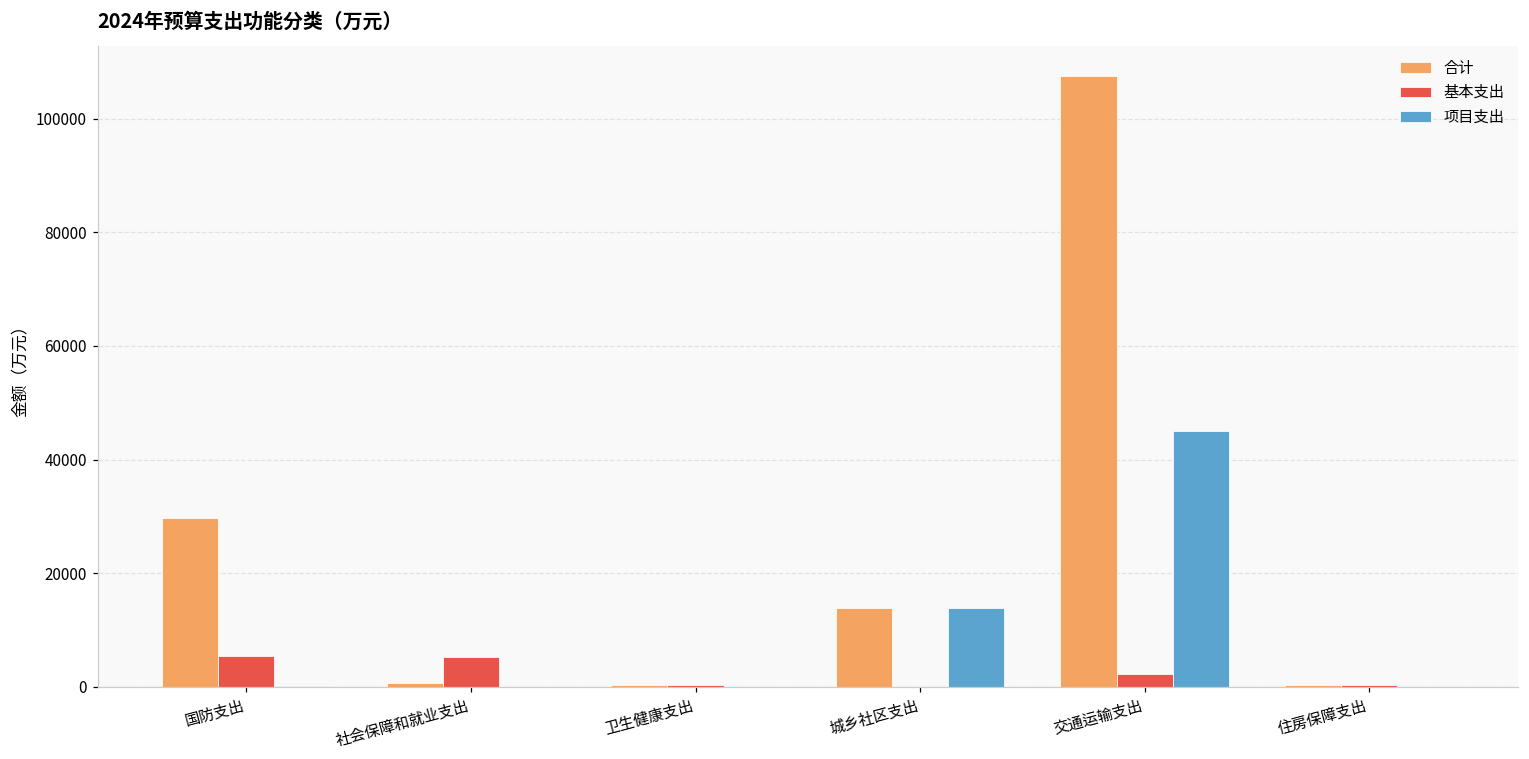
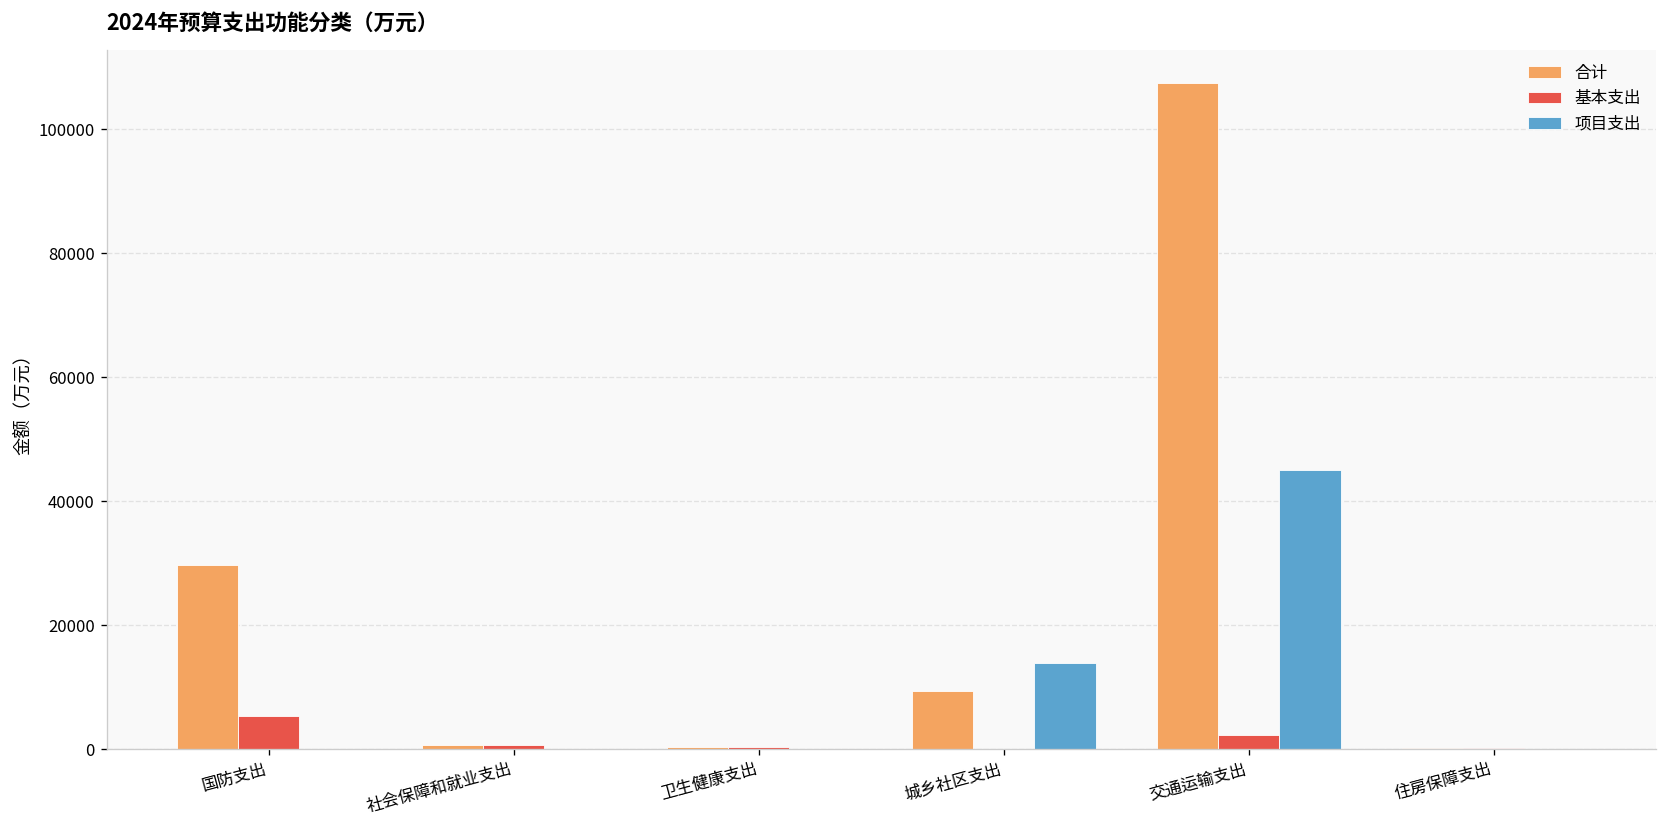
基本支出, 社会保障和就业支出: 5000 -> 1000
合计, 城乡社区支出: 14000 -> 9000
